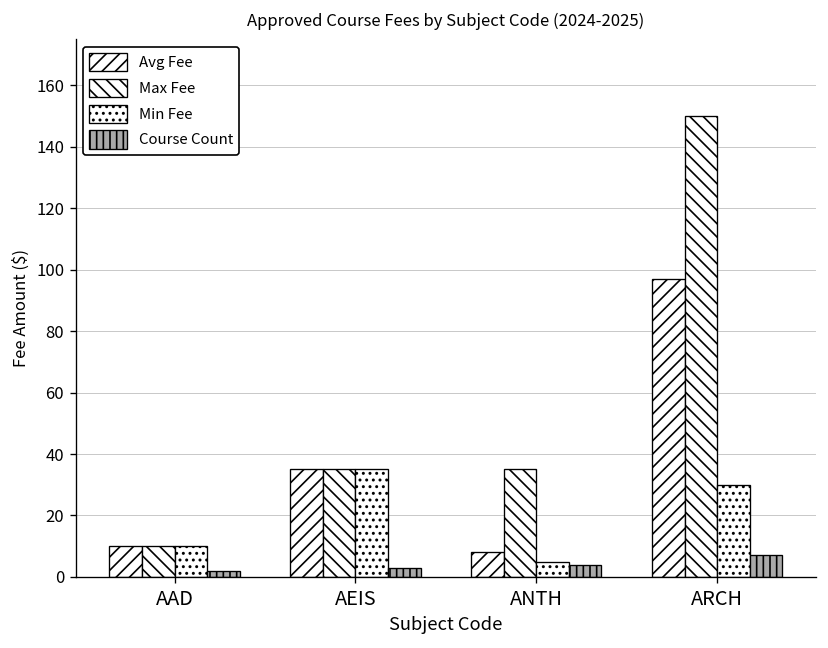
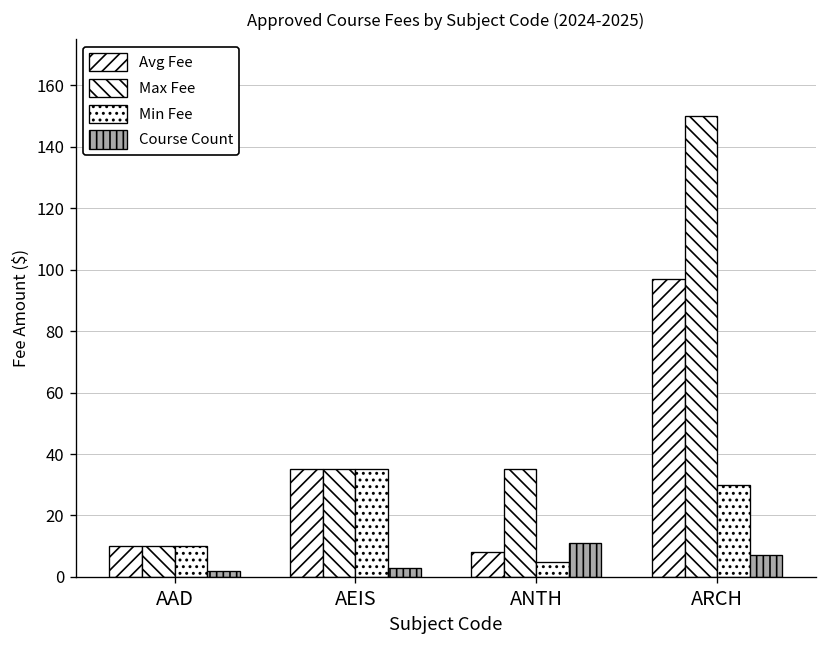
Course Count, ANTH: 4 -> 11
